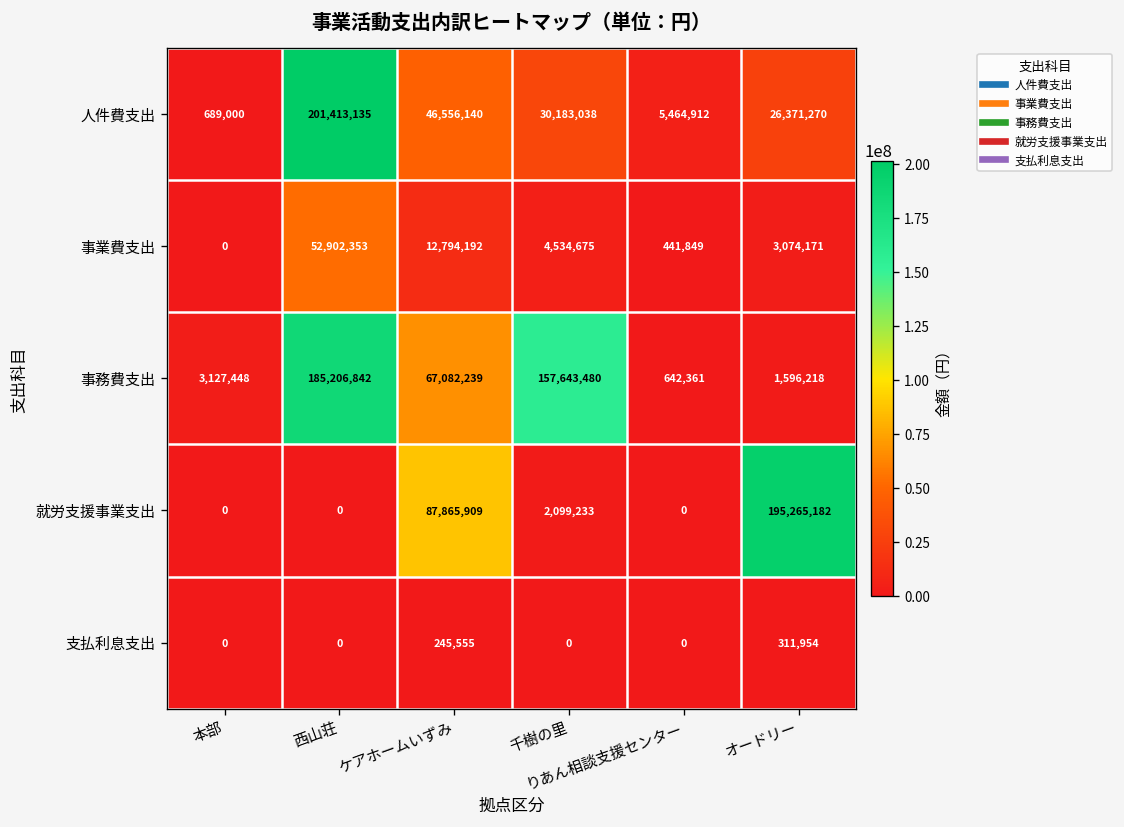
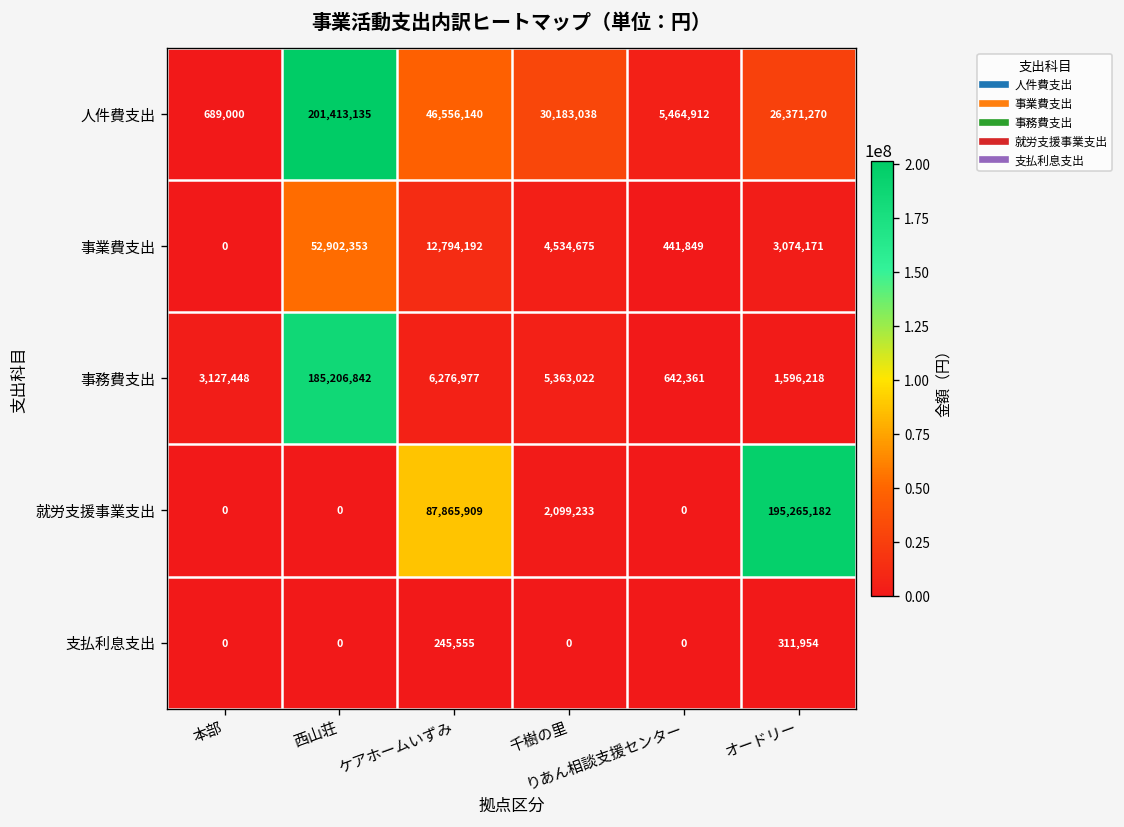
事務費支出, ケアホームいずみ: 67,082,239 -> 6,276,977
事務費支出, 千樹の里: 157,643,480 -> 5,363,022
